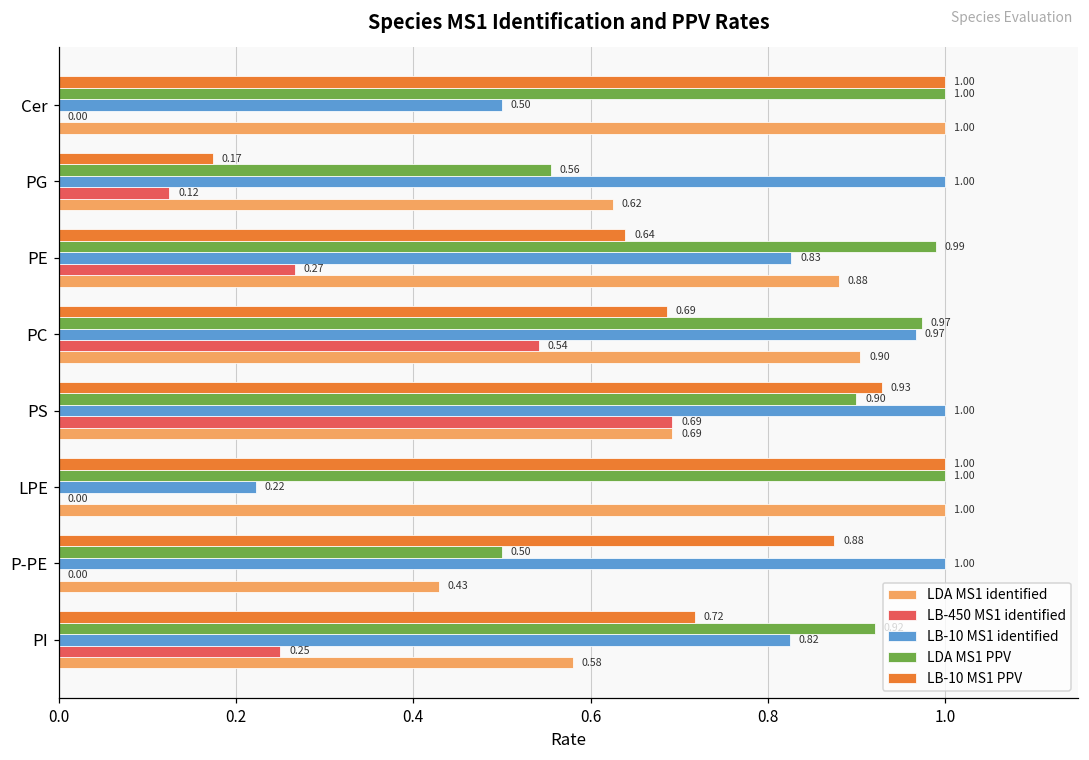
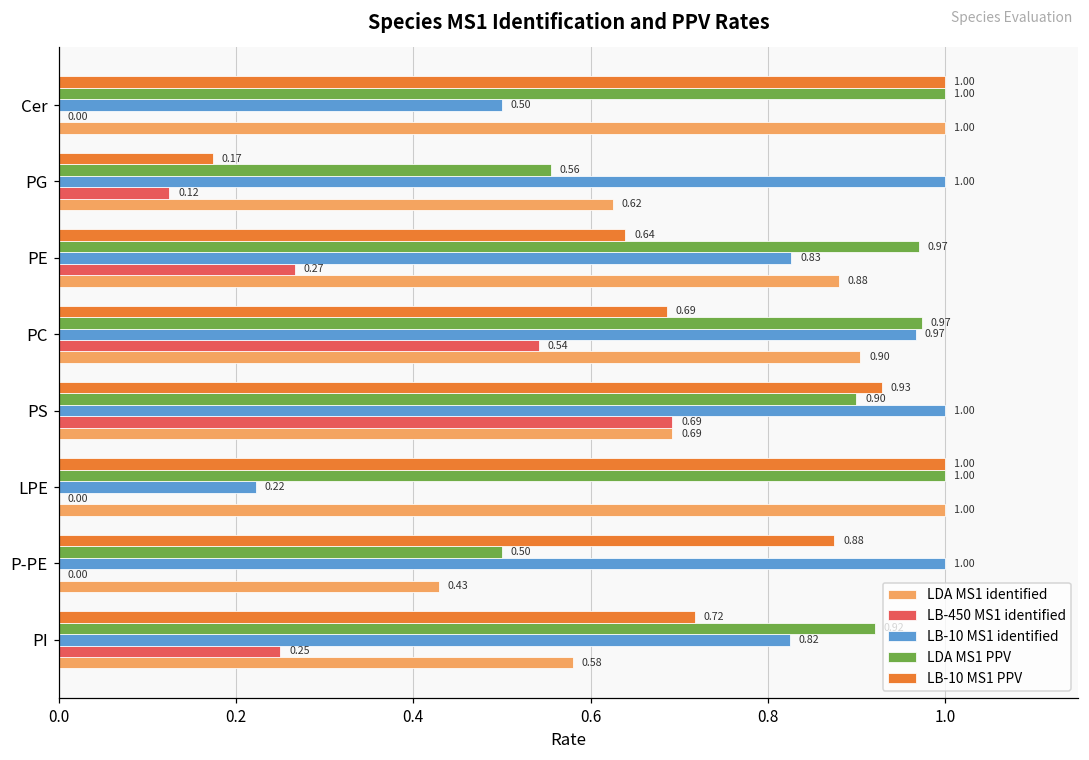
LDA MS1 PPV, PE: 0.99 -> 0.97
